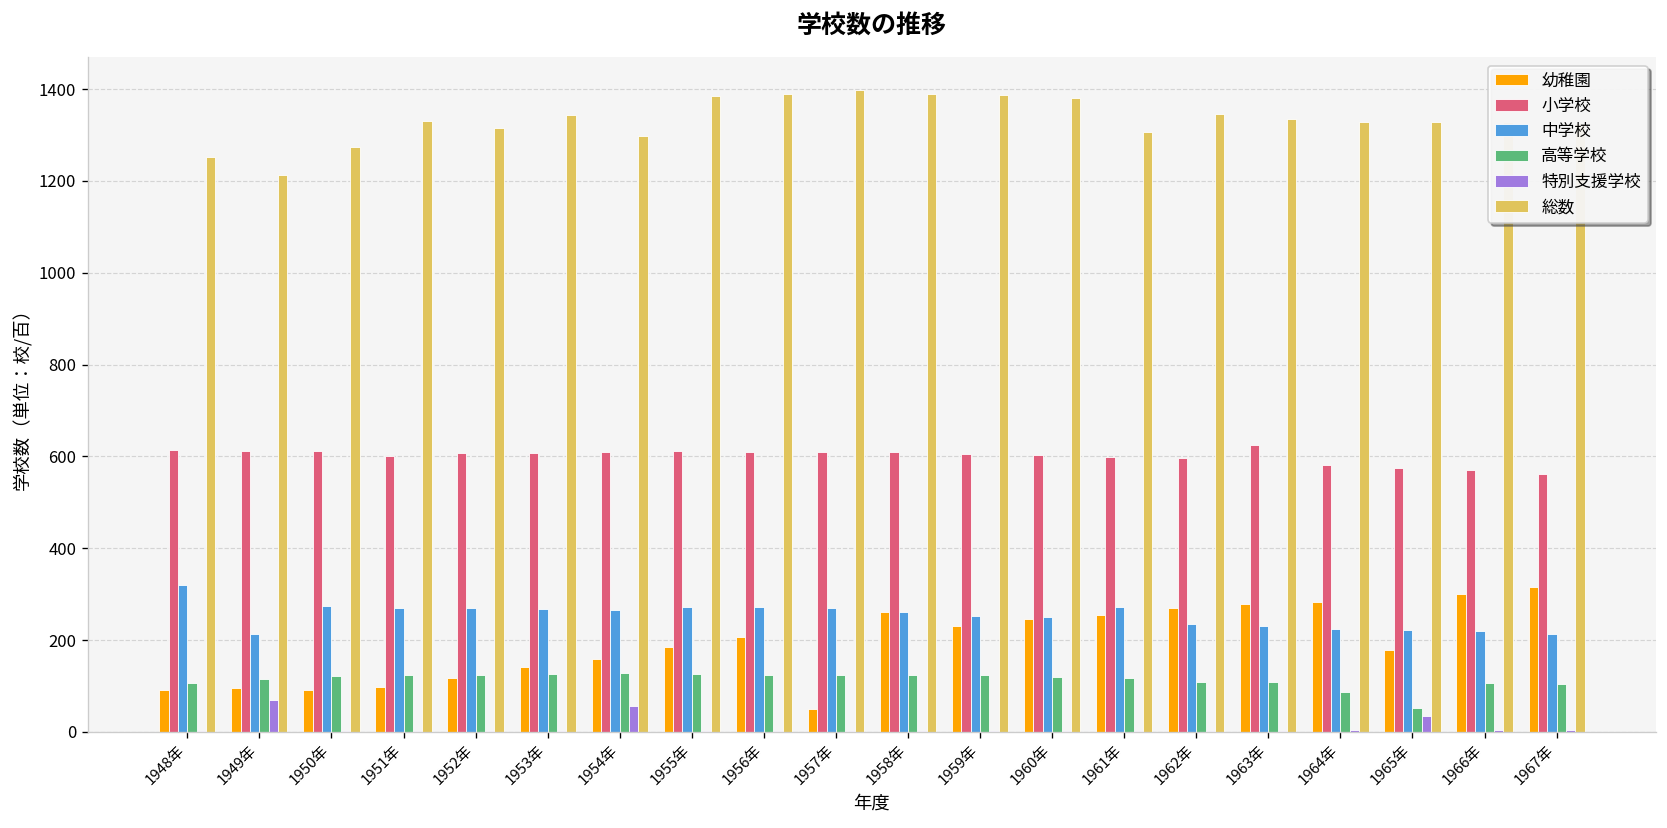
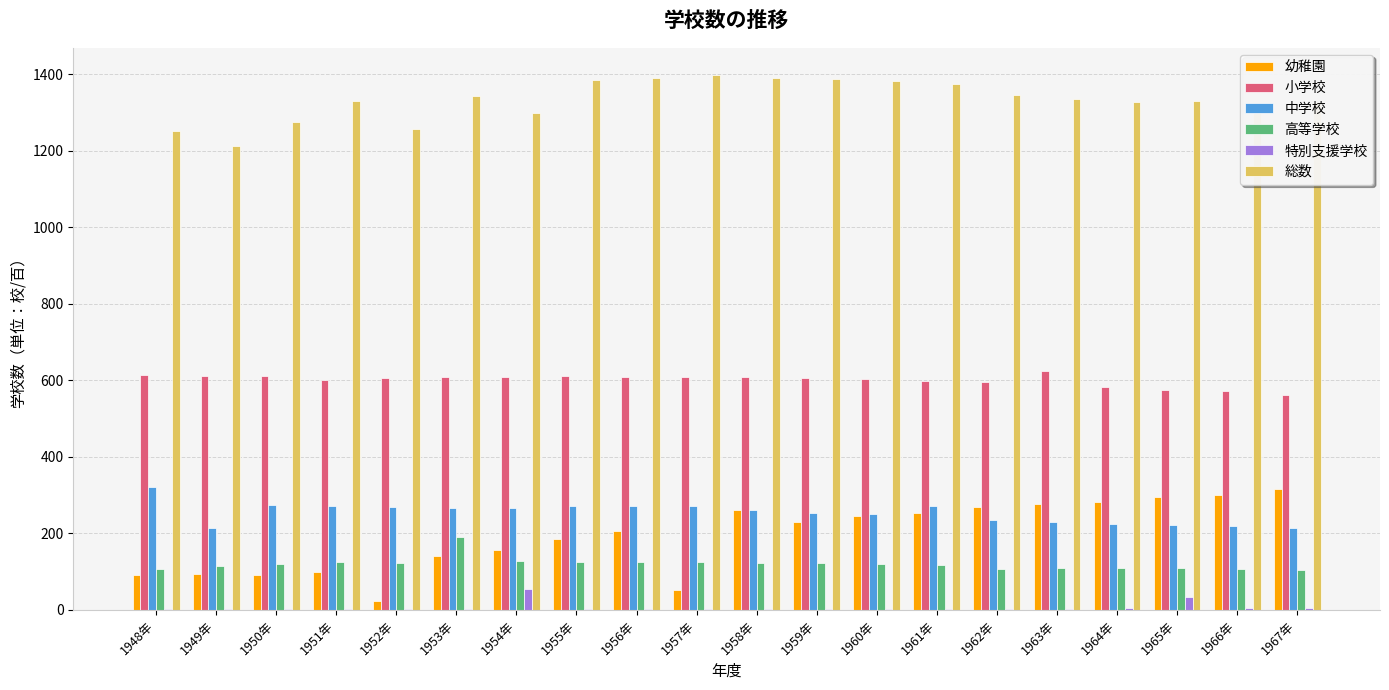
特別支援学校, 1949年: 70 -> 0
幼稚園, 1952年: 120 -> 20
総数, 1952年: 1320 -> 1260
高等学校, 1953年: 130 -> 190
総数, 1961年: 1310 -> 1370
高等学校, 1964年: 90 -> 110
幼稚園, 1965年: 180 -> 290
高等学校, 1965年: 50 -> 110
